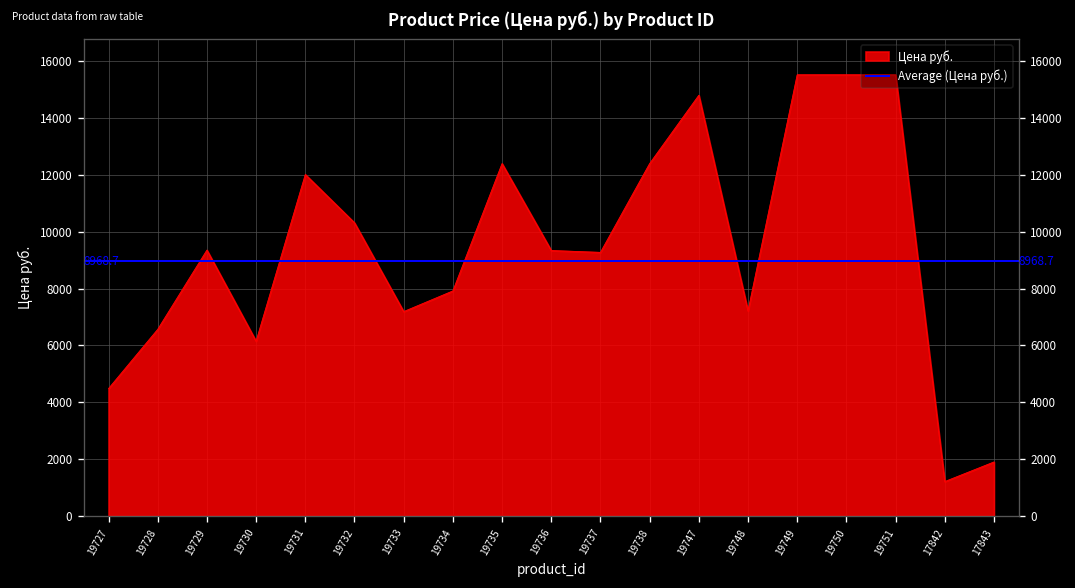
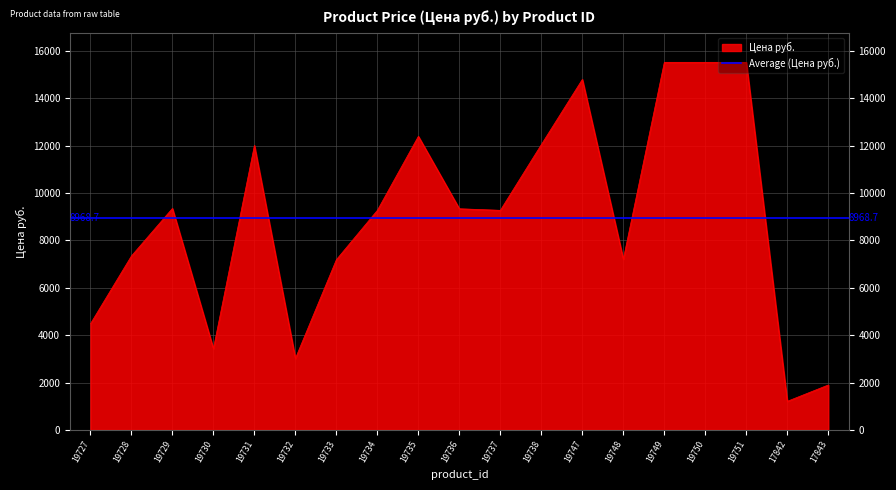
19728: 6600 -> 7300
19730: 6100 -> 3400
19732: 10300 -> 3000
19734: 7900 -> 9300
19738: 12400 -> 12100
